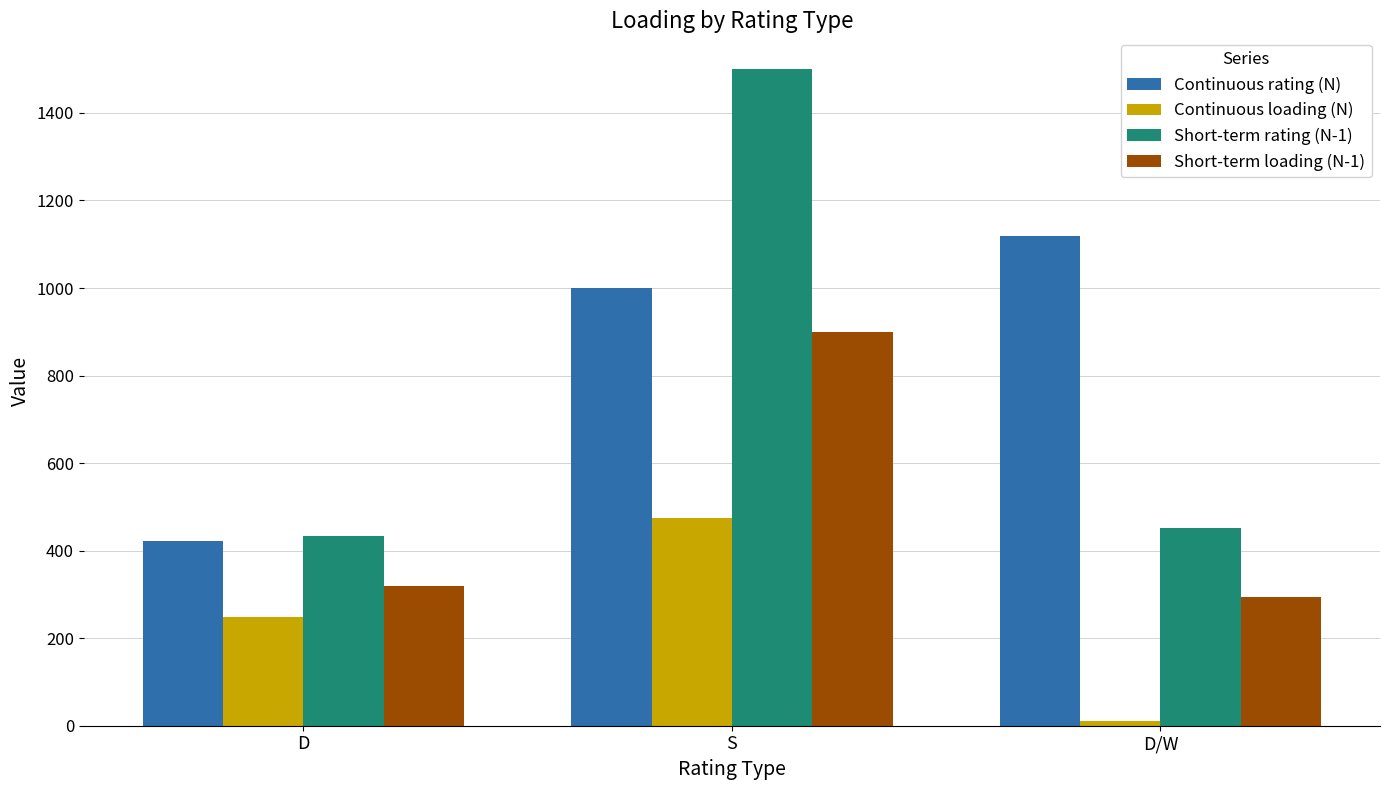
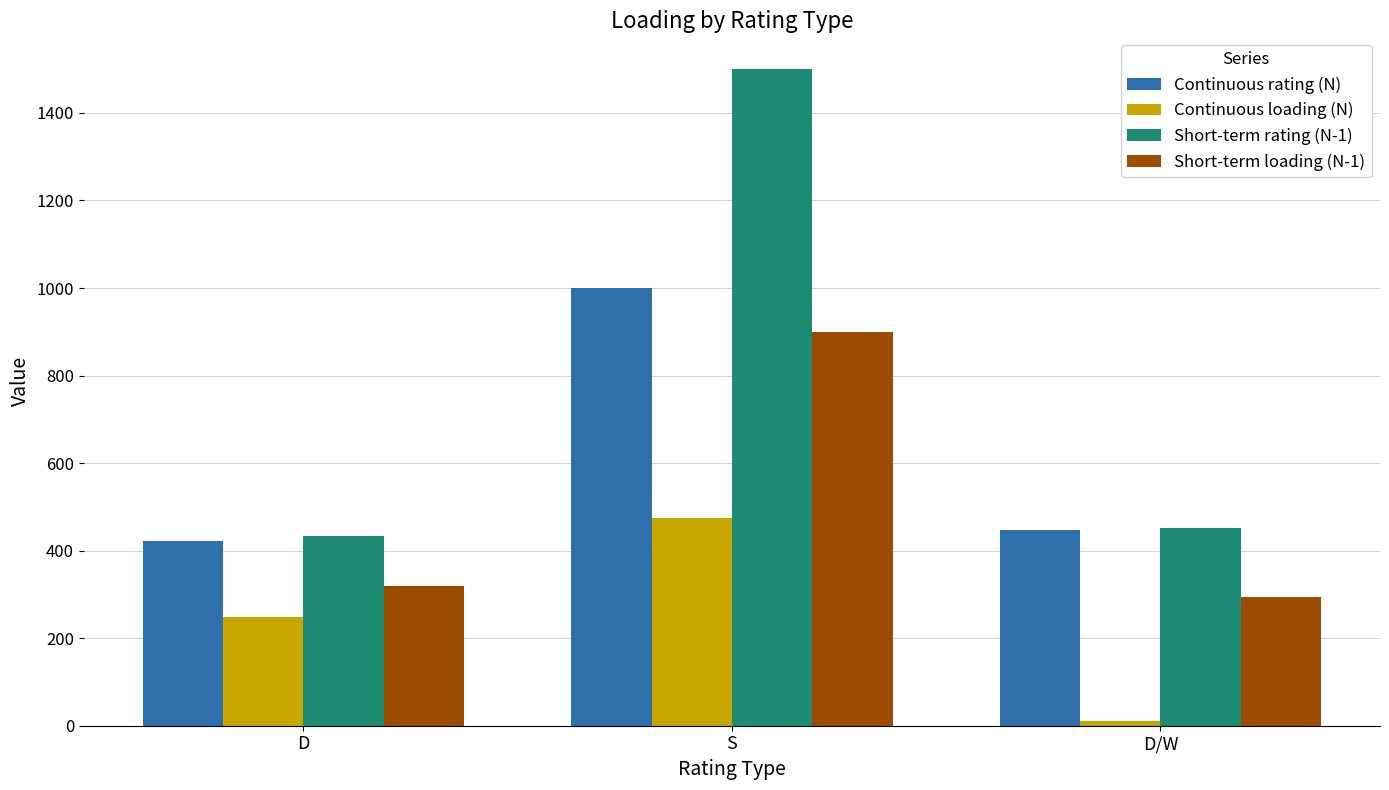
Continuous rating (N), D/W: 1120 -> 450
